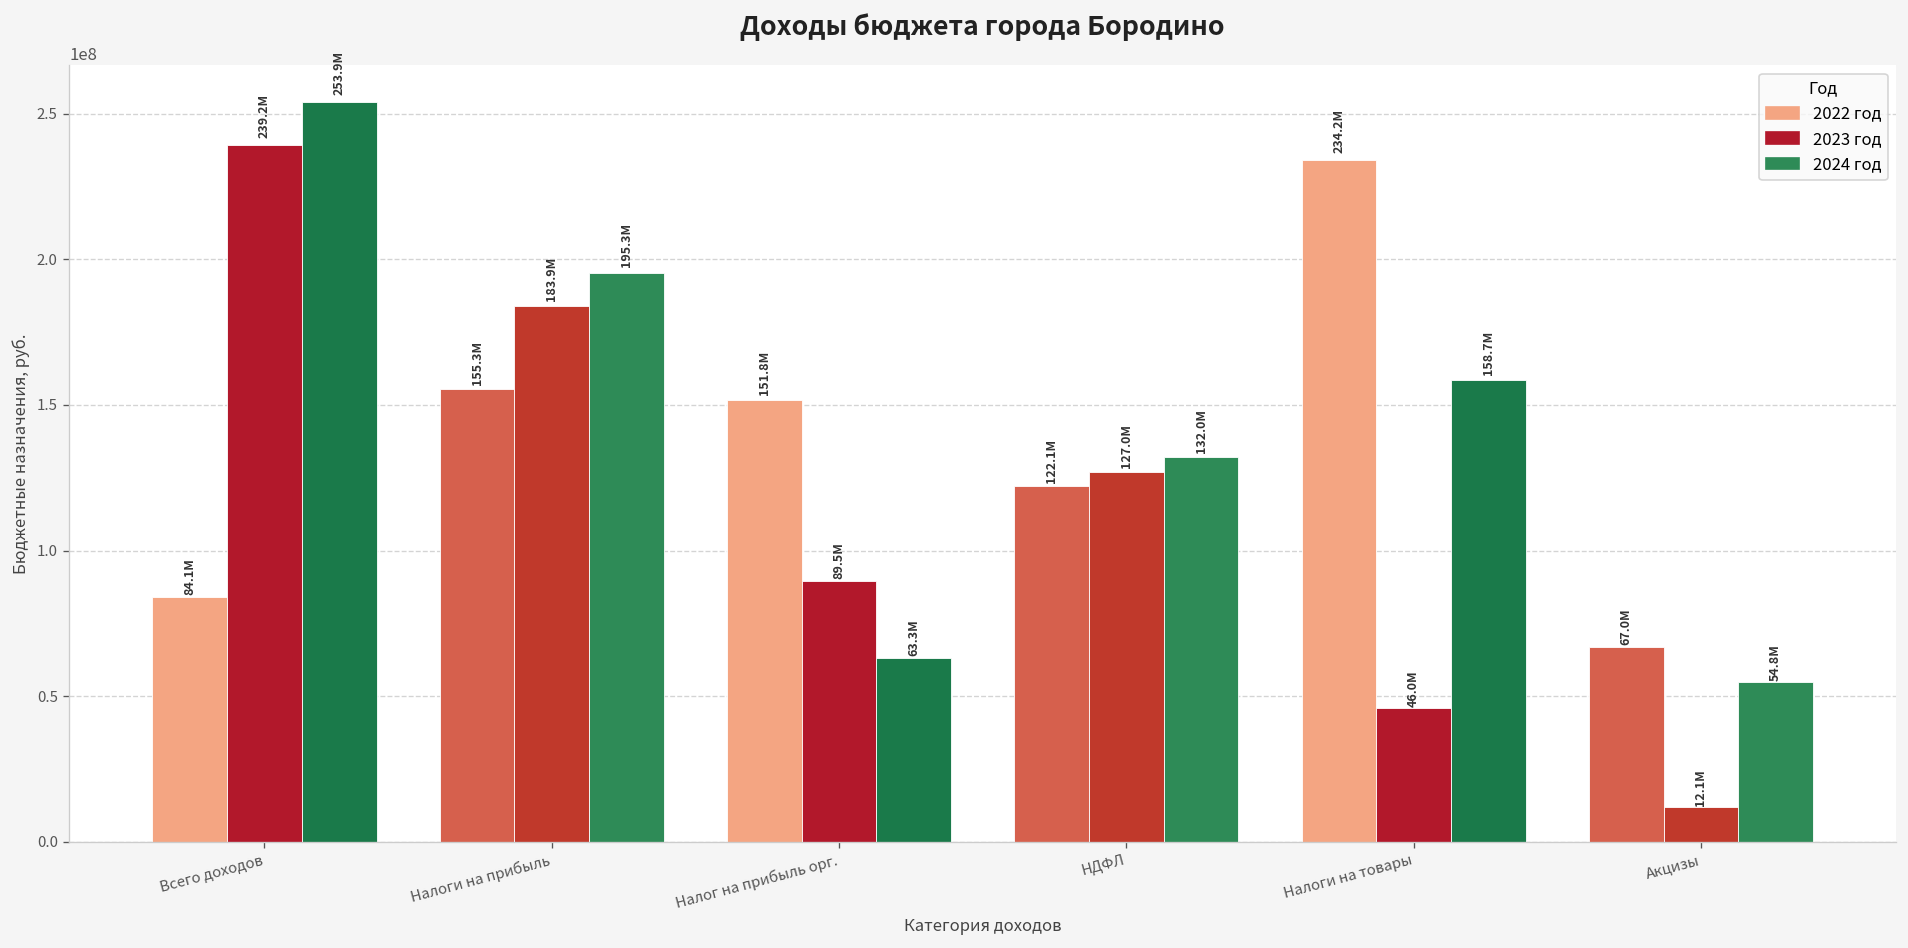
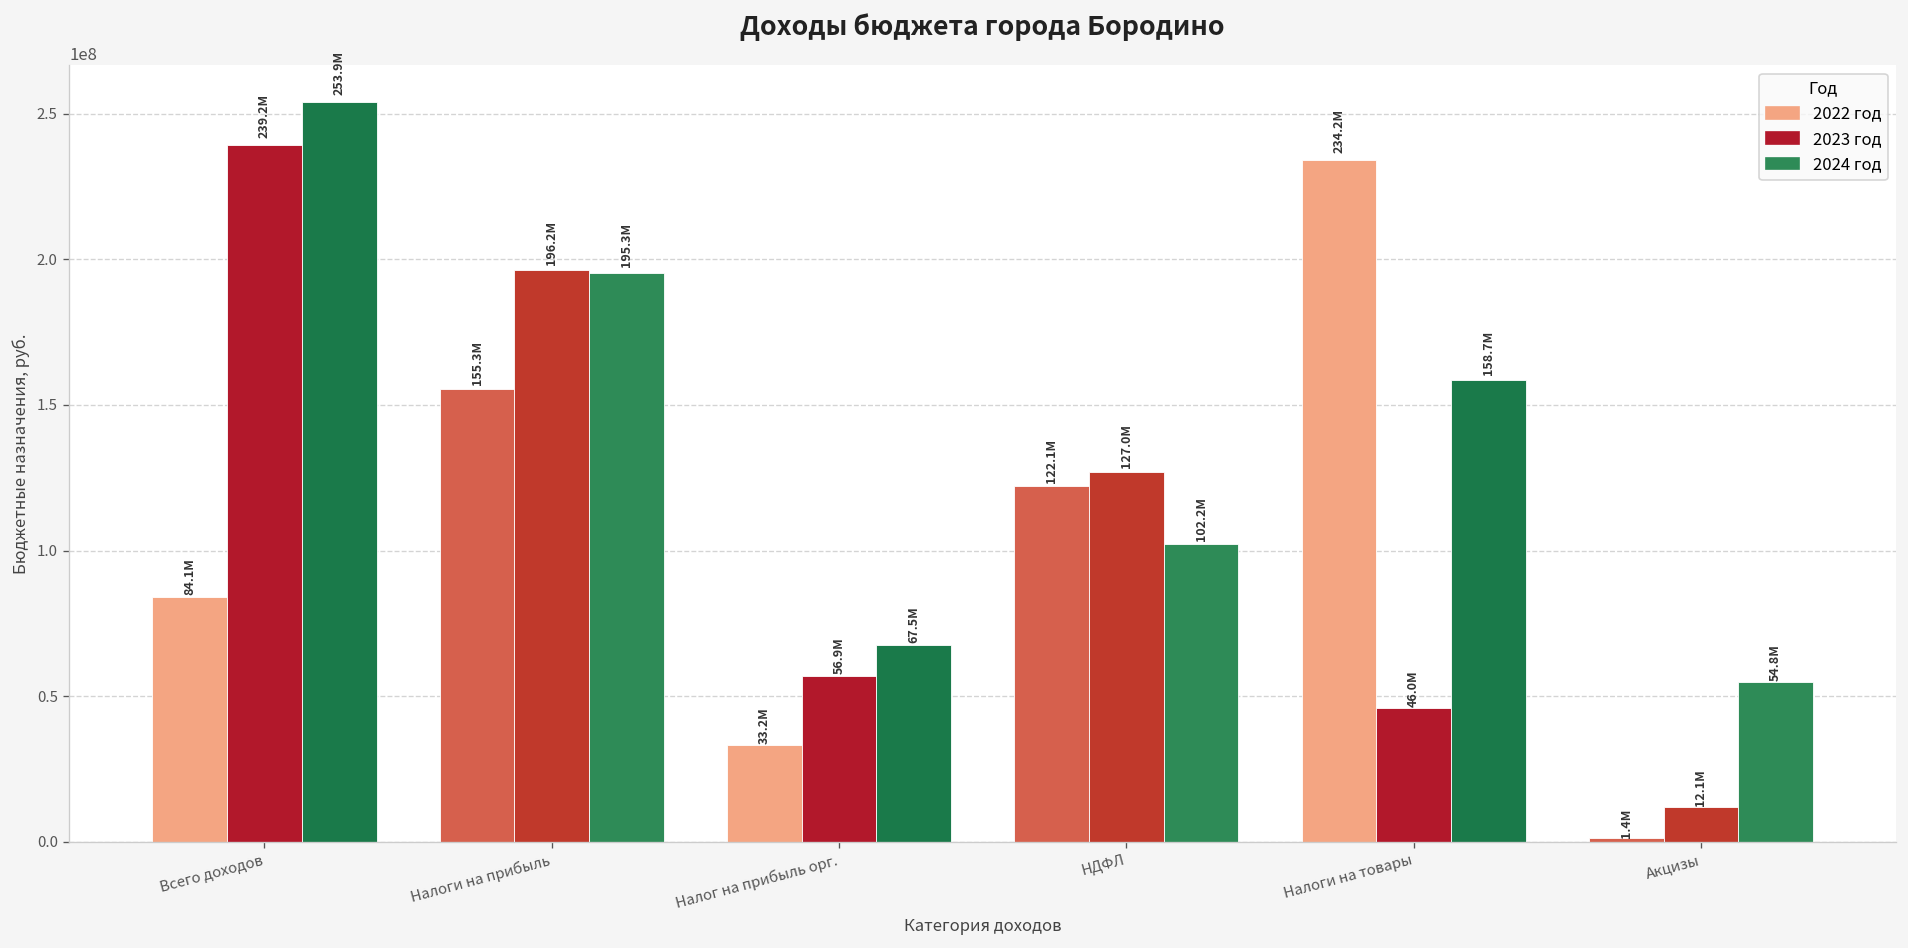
2023 год, Налоги на прибыль: 183.9M -> 196.2M
2022 год, Налог на прибыль орг.: 151.8M -> 33.2M
2023 год, Налог на прибыль орг.: 89.5M -> 56.9M
2024 год, Налог на прибыль орг.: 63.3M -> 67.5M
2024 год, НДФЛ: 132.0M -> 102.2M
2022 год, Акцизы: 67.0M -> 1.4M
